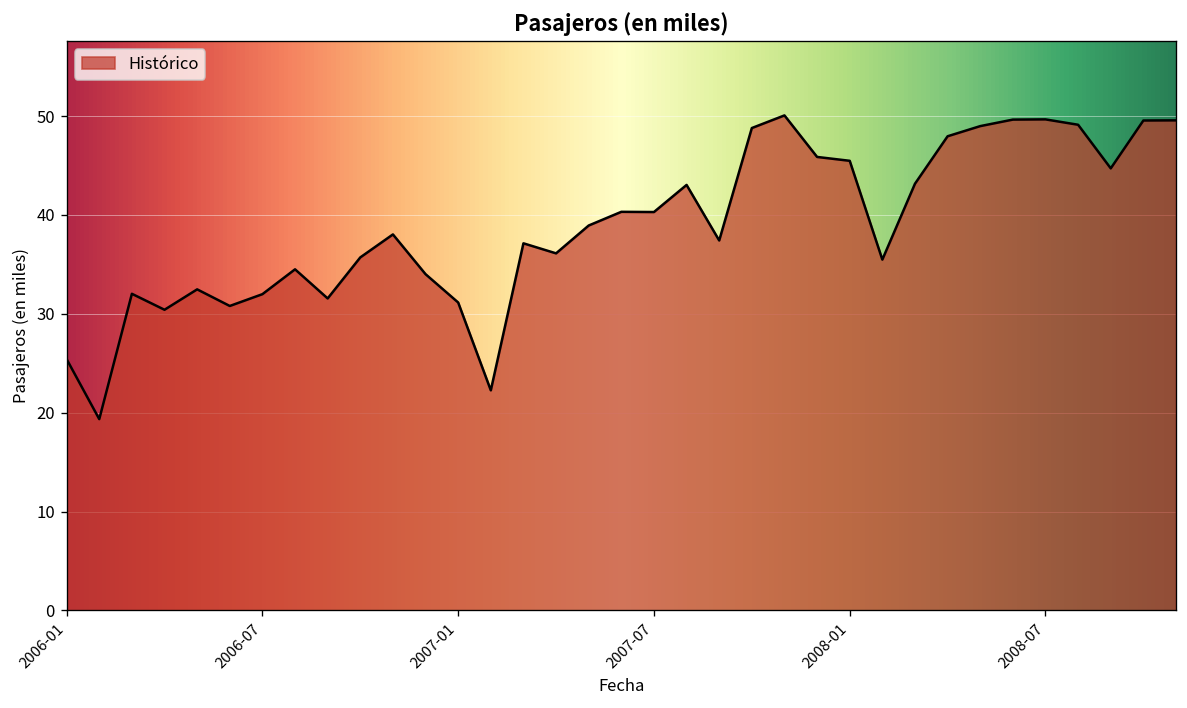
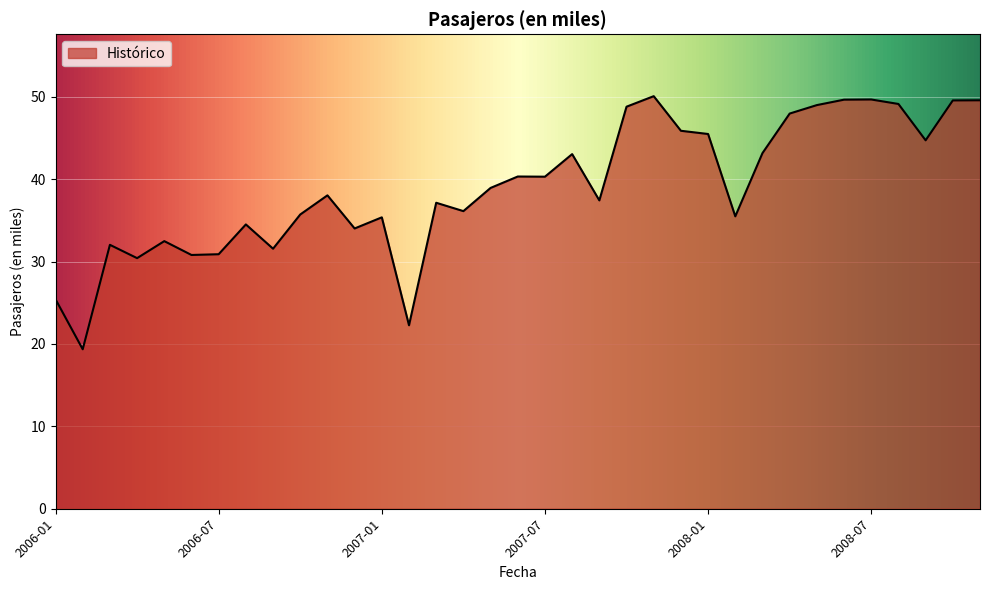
2006-07: 32 -> 31
2007-01: 31 -> 35
